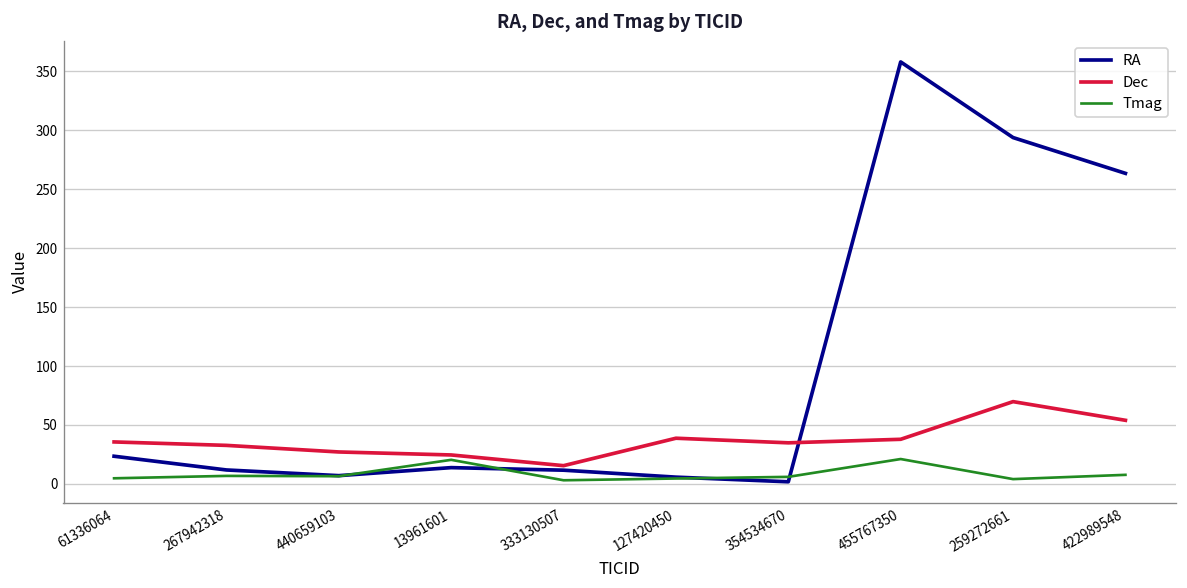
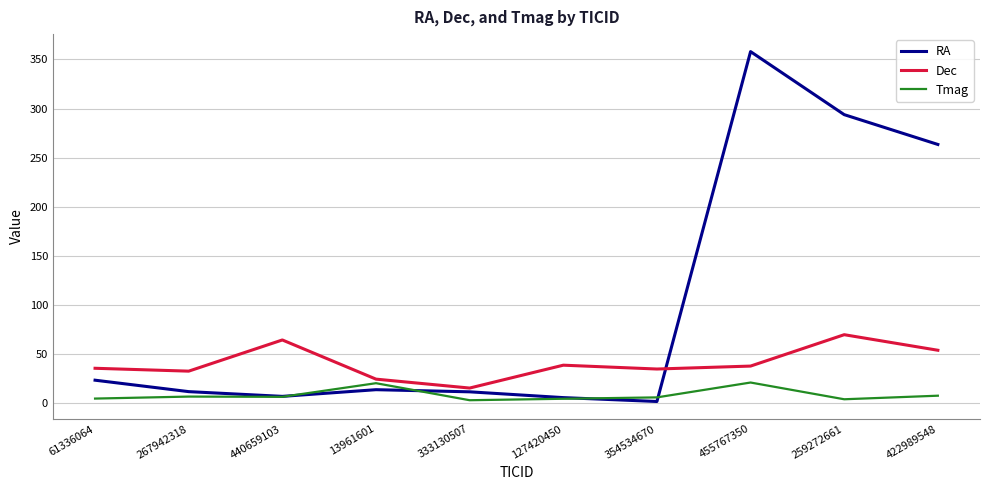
Dec, 440659103: 30 -> 60
